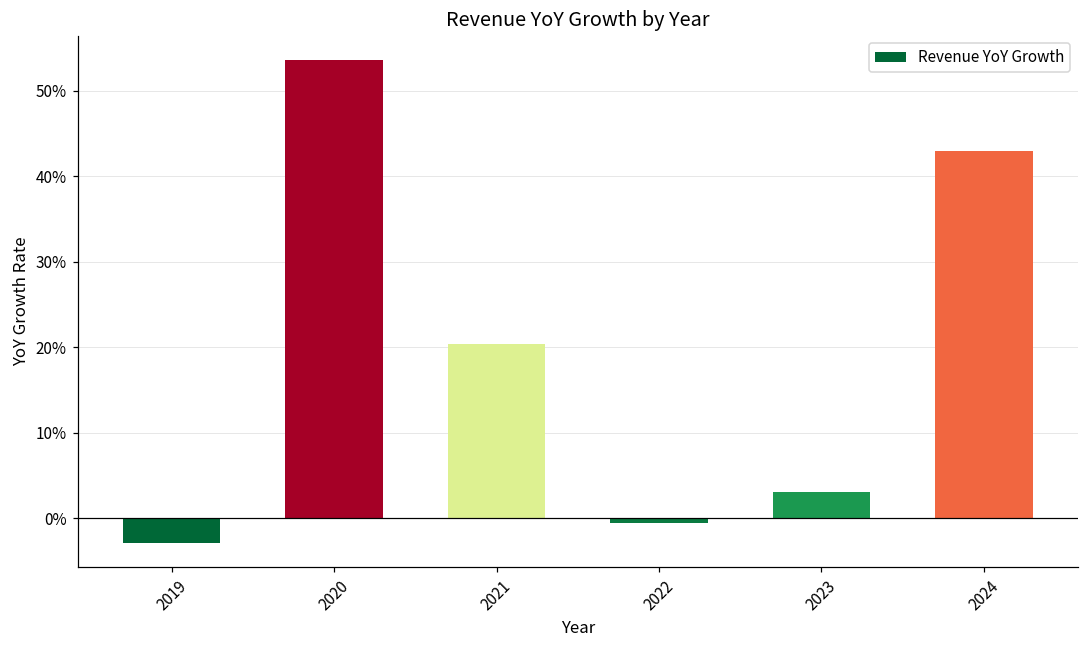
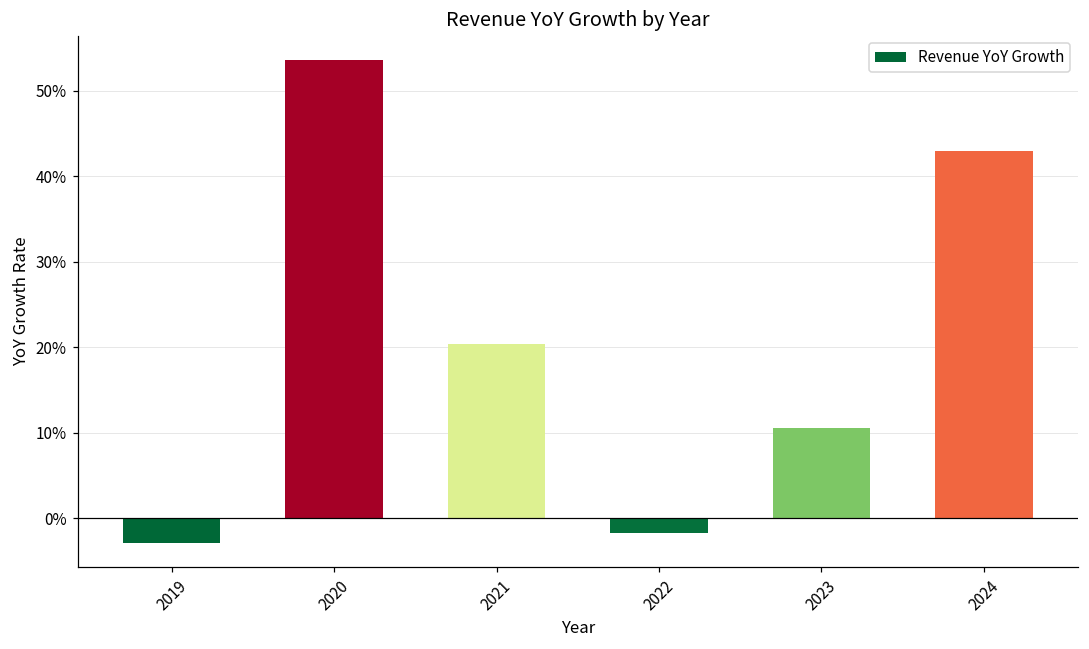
2022: -1% -> -2%
2023: 3% -> 11%
